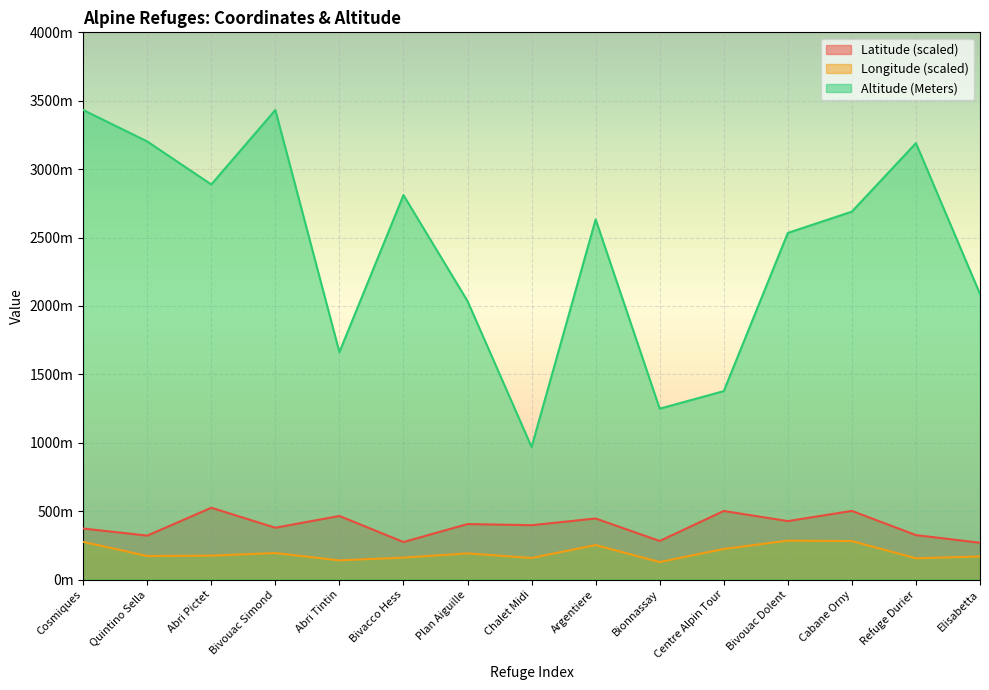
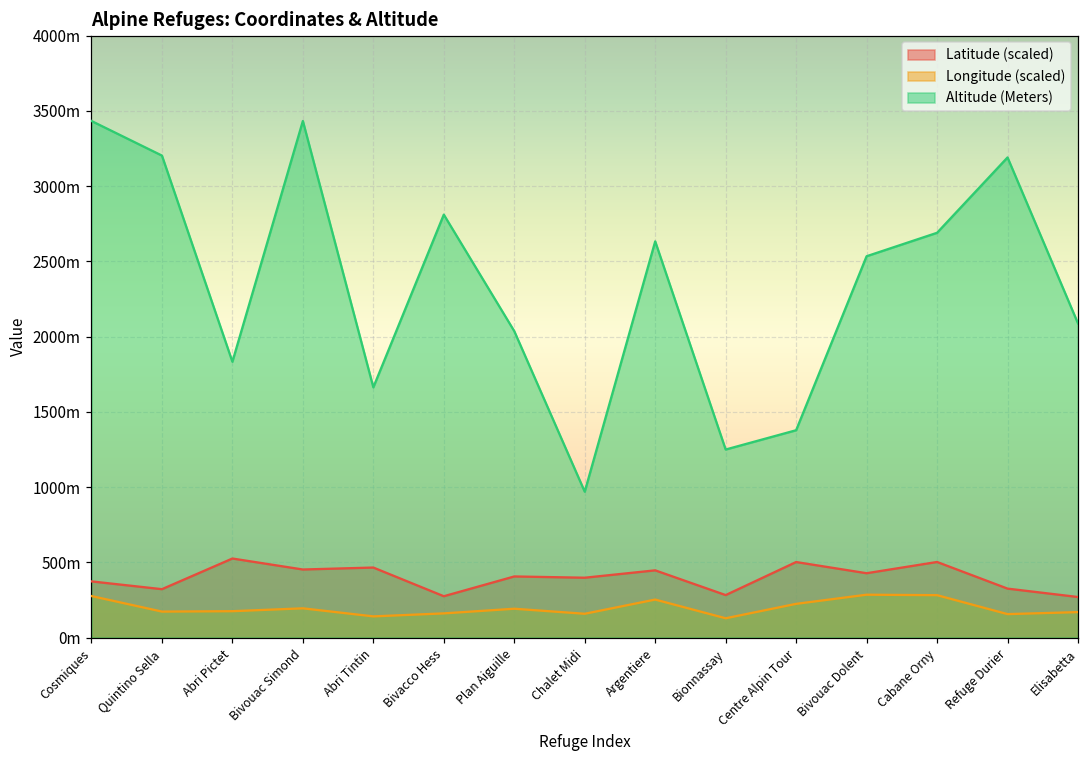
Altitude (Meters), Abri Pictet: 2890m -> 1830m
Latitude (scaled), Bivouac Simond: 380m -> 450m
